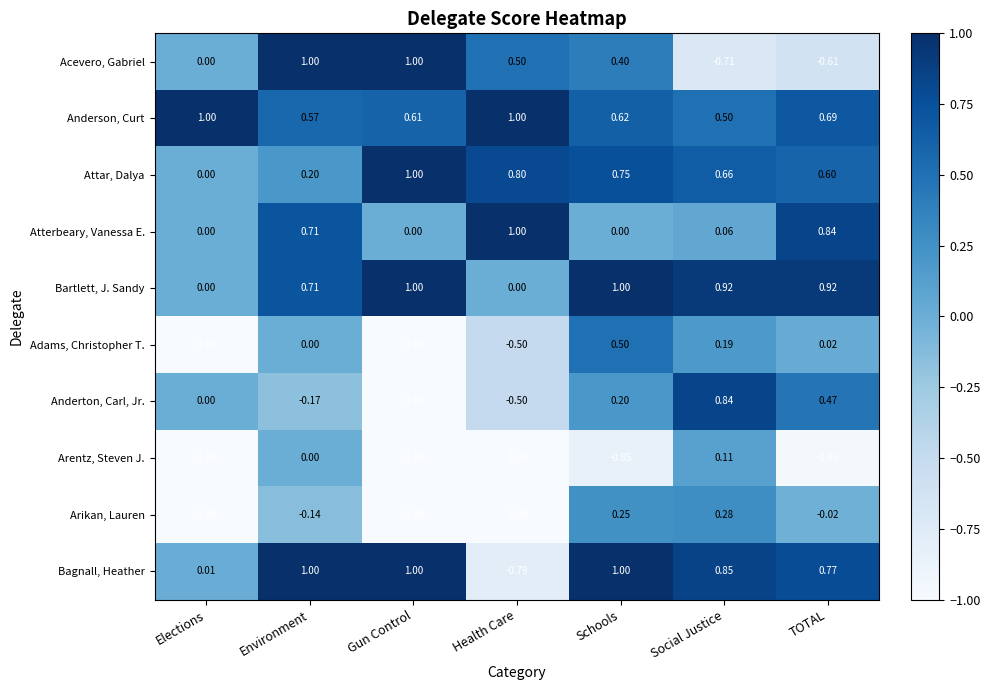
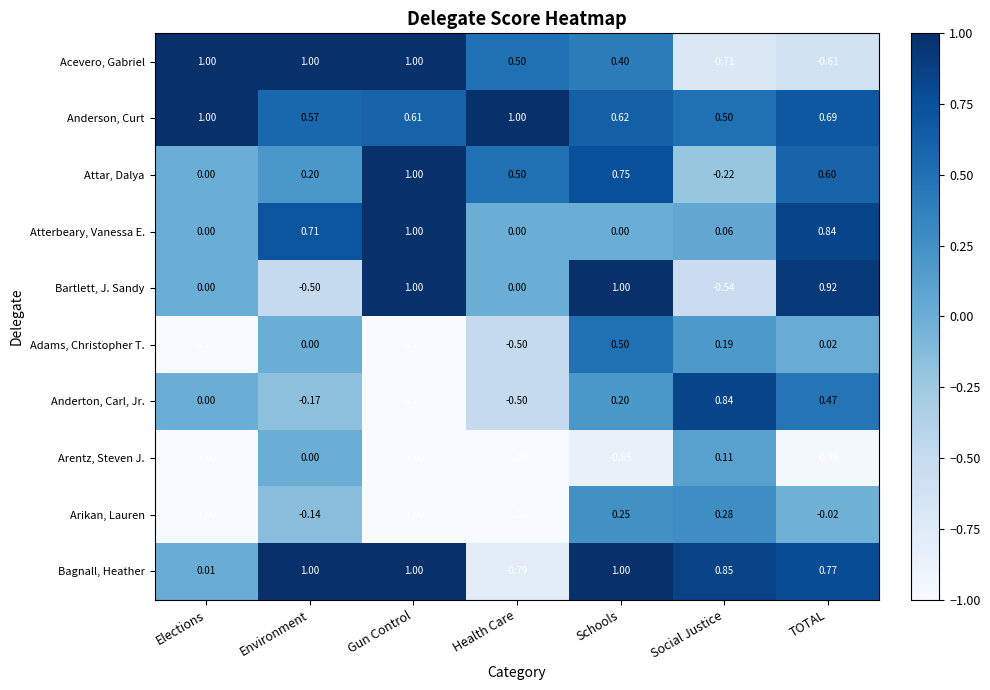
Acevero, Gabriel, Elections: 0.00 -> 1.00
Attar, Dalya, Health Care: 0.80 -> 0.50
Attar, Dalya, Social Justice: 0.66 -> -0.22
Atterbeary, Vanessa E., Gun Control: 0.00 -> 1.00
Atterbeary, Vanessa E., Health Care: 1.00 -> 0.00
Bartlett, J. Sandy, Environment: 0.71 -> -0.50
Bartlett, J. Sandy, Social Justice: 0.92 -> -0.54
